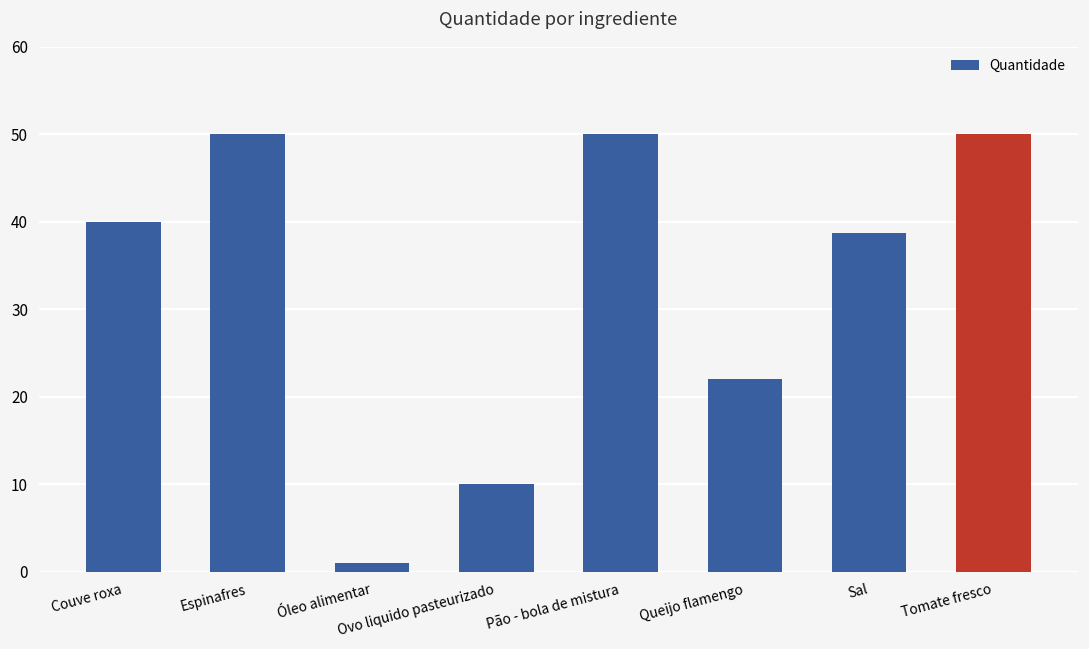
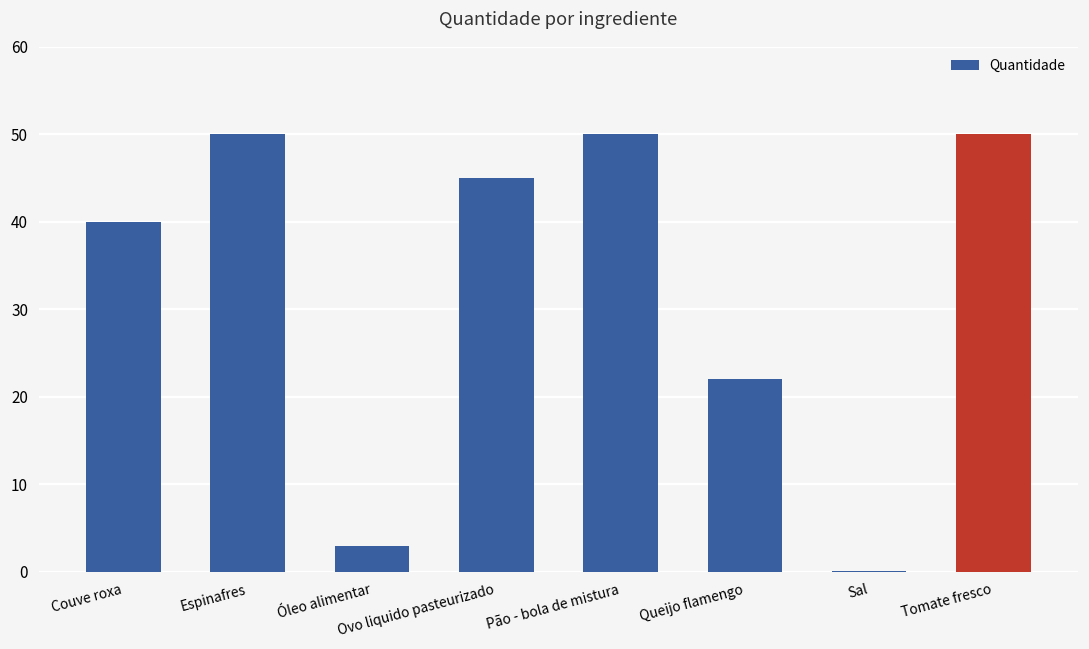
Óleo alimentar: 1 -> 3
Ovo liquido pasteurizado: 10 -> 45
Sal: 39 -> 0
